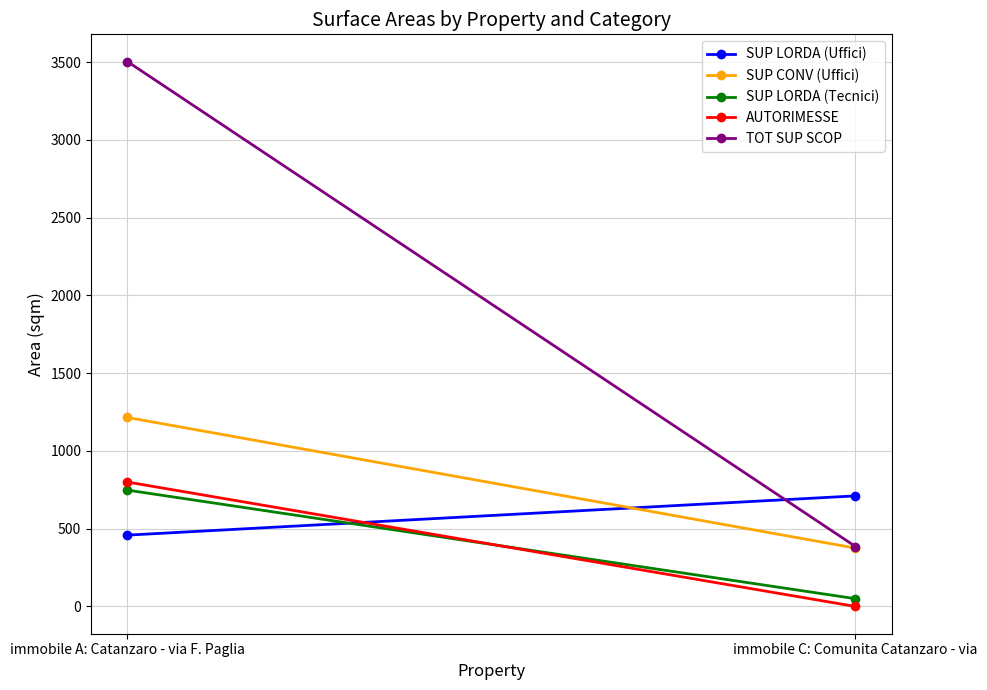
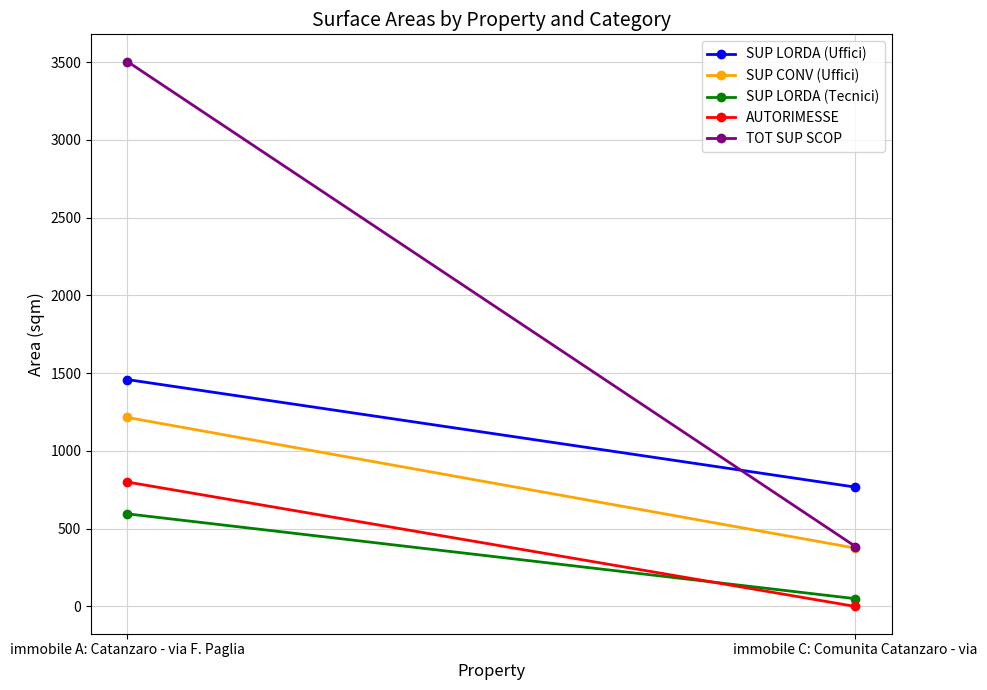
SUP LORDA (Uffici), immobile A: Catanzaro - via F. Paglia: 460 -> 1460
SUP LORDA (Tecnici), immobile A: Catanzaro - via F. Paglia: 750 -> 600
SUP LORDA (Uffici), immobile C: Comunita Catanzaro - via: 710 -> 770
